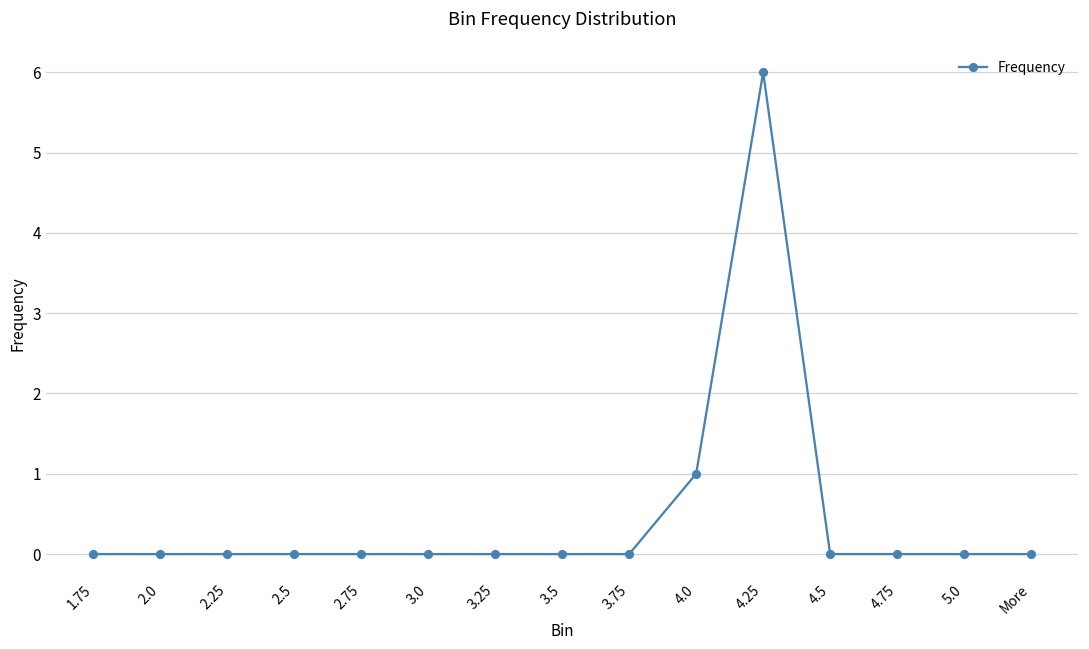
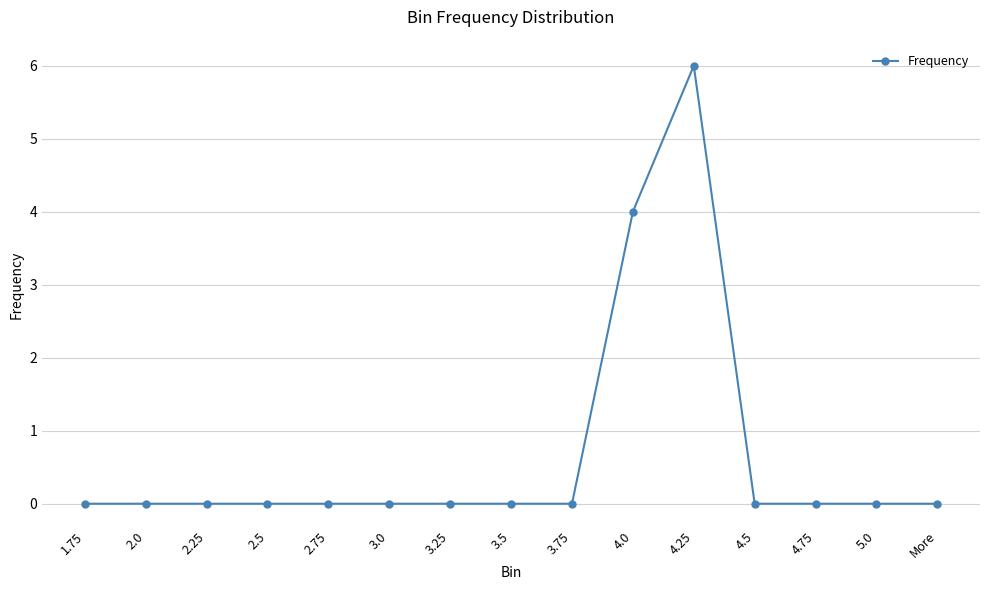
4.0: 1 -> 4
